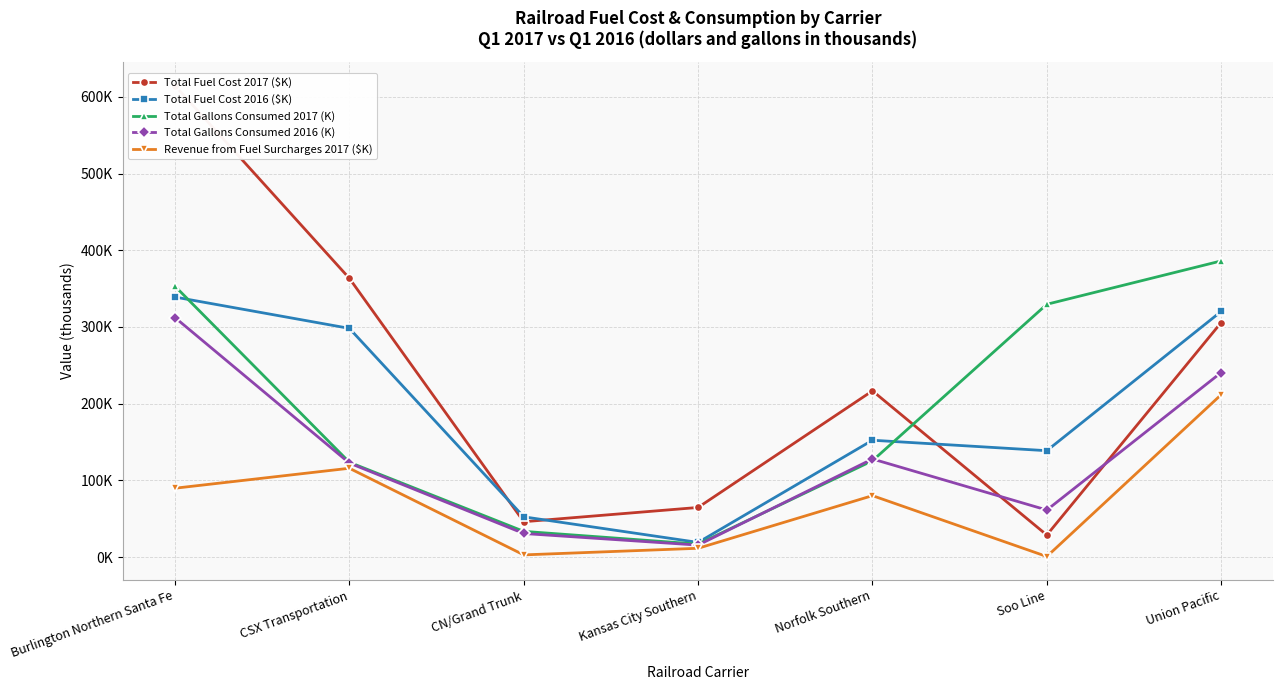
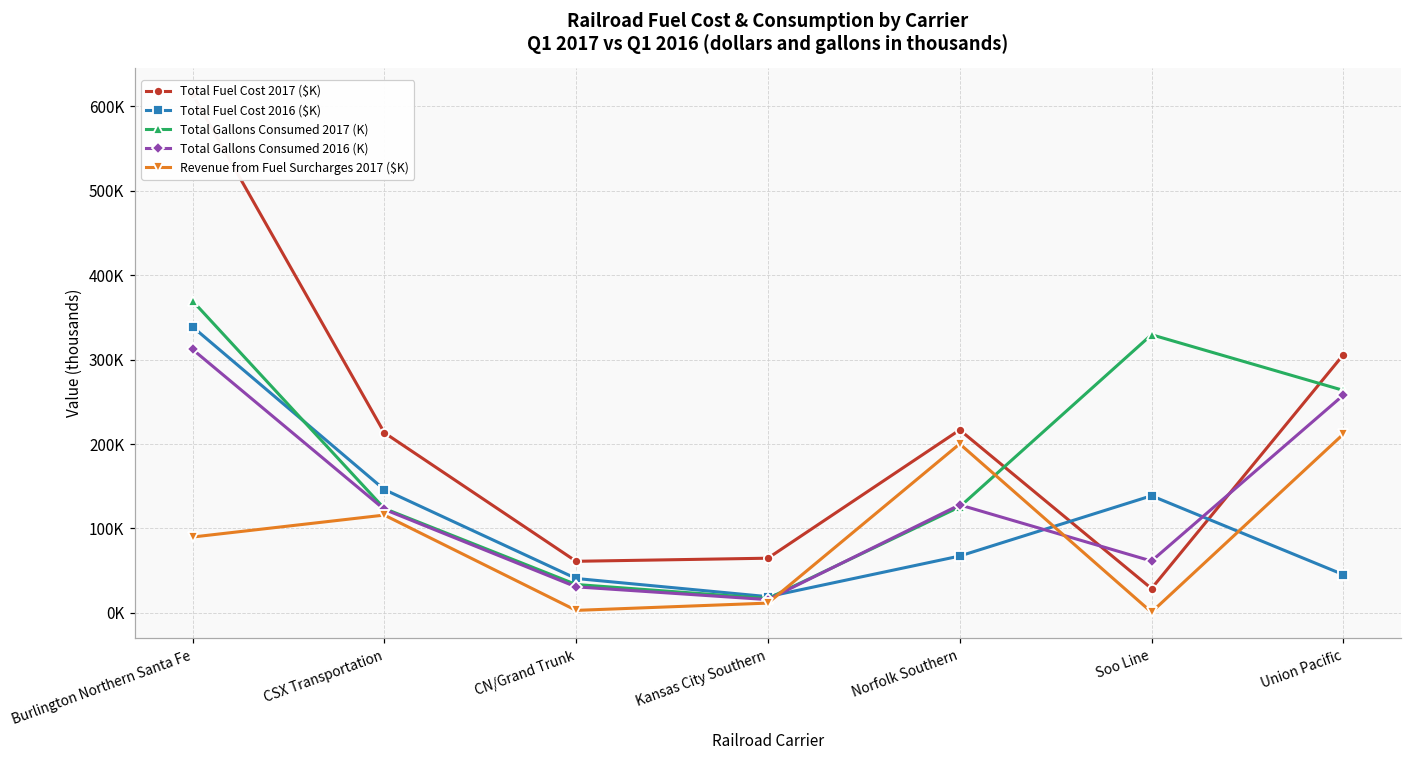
Total Gallons Consumed 2017 (K), Burlington Northern Santa Fe: 350000 -> 370000
Total Fuel Cost 2017 ($K), CSX Transportation: 360000 -> 210000
Total Fuel Cost 2016 ($K), CSX Transportation: 300000 -> 150000
Total Fuel Cost 2017 ($K), CN/Grand Trunk: 50000 -> 60000
Total Fuel Cost 2016 ($K), CN/Grand Trunk: 50000 -> 40000
Total Fuel Cost 2016 ($K), Norfolk Southern: 150000 -> 70000
Revenue from Fuel Surcharges 2017 ($K), Norfolk Southern: 80000 -> 200000
Total Fuel Cost 2016 ($K), Union Pacific: 320000 -> 50000
Total Gallons Consumed 2017 (K), Union Pacific: 390000 -> 260000
Total Gallons Consumed 2016 (K), Union Pacific: 240000 -> 260000
